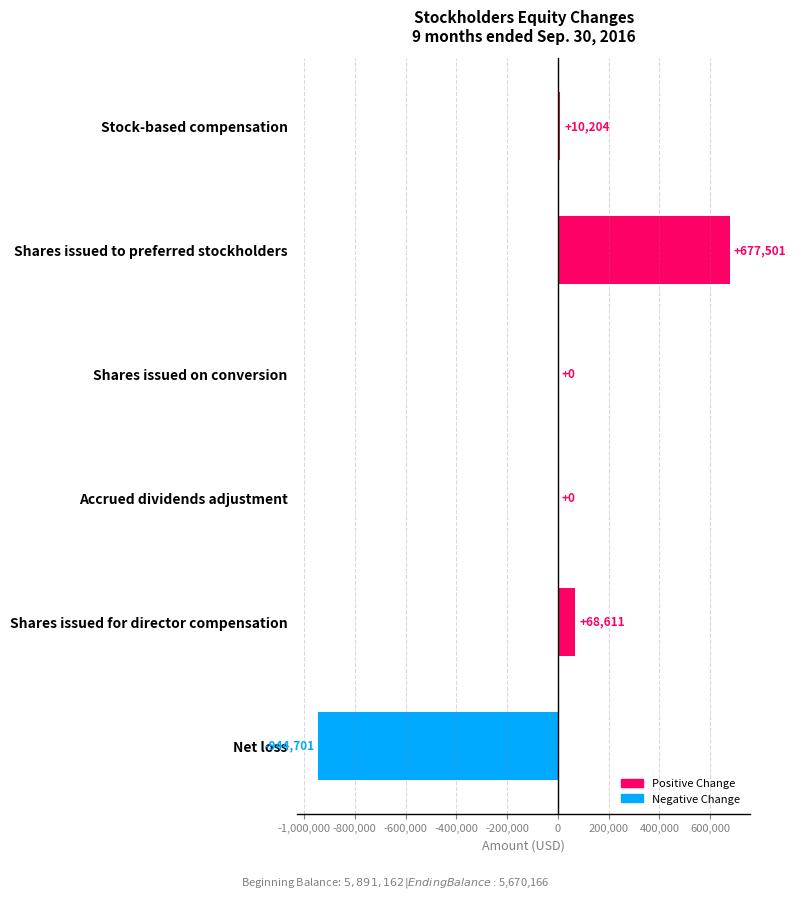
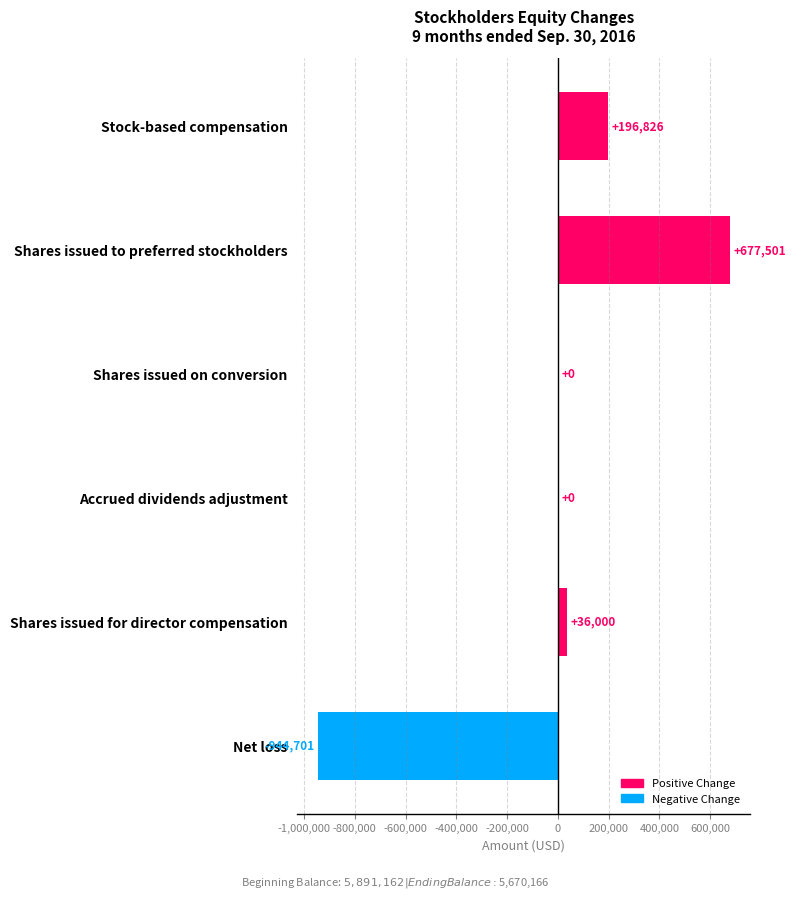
Stock-based compensation: +10,204 -> +196,826
Shares issued for director compensation: +68,611 -> +36,000
